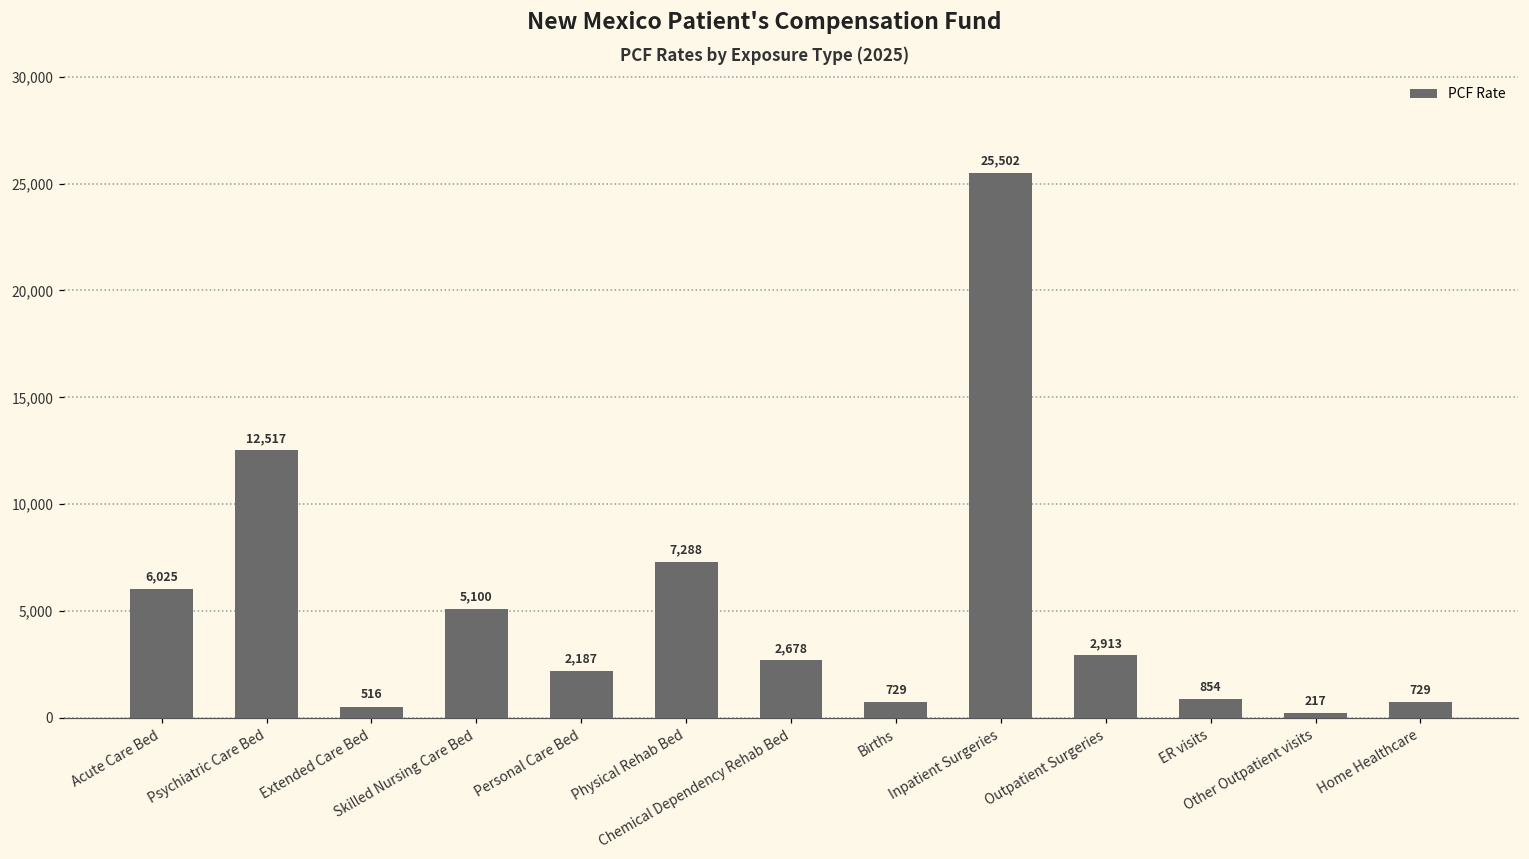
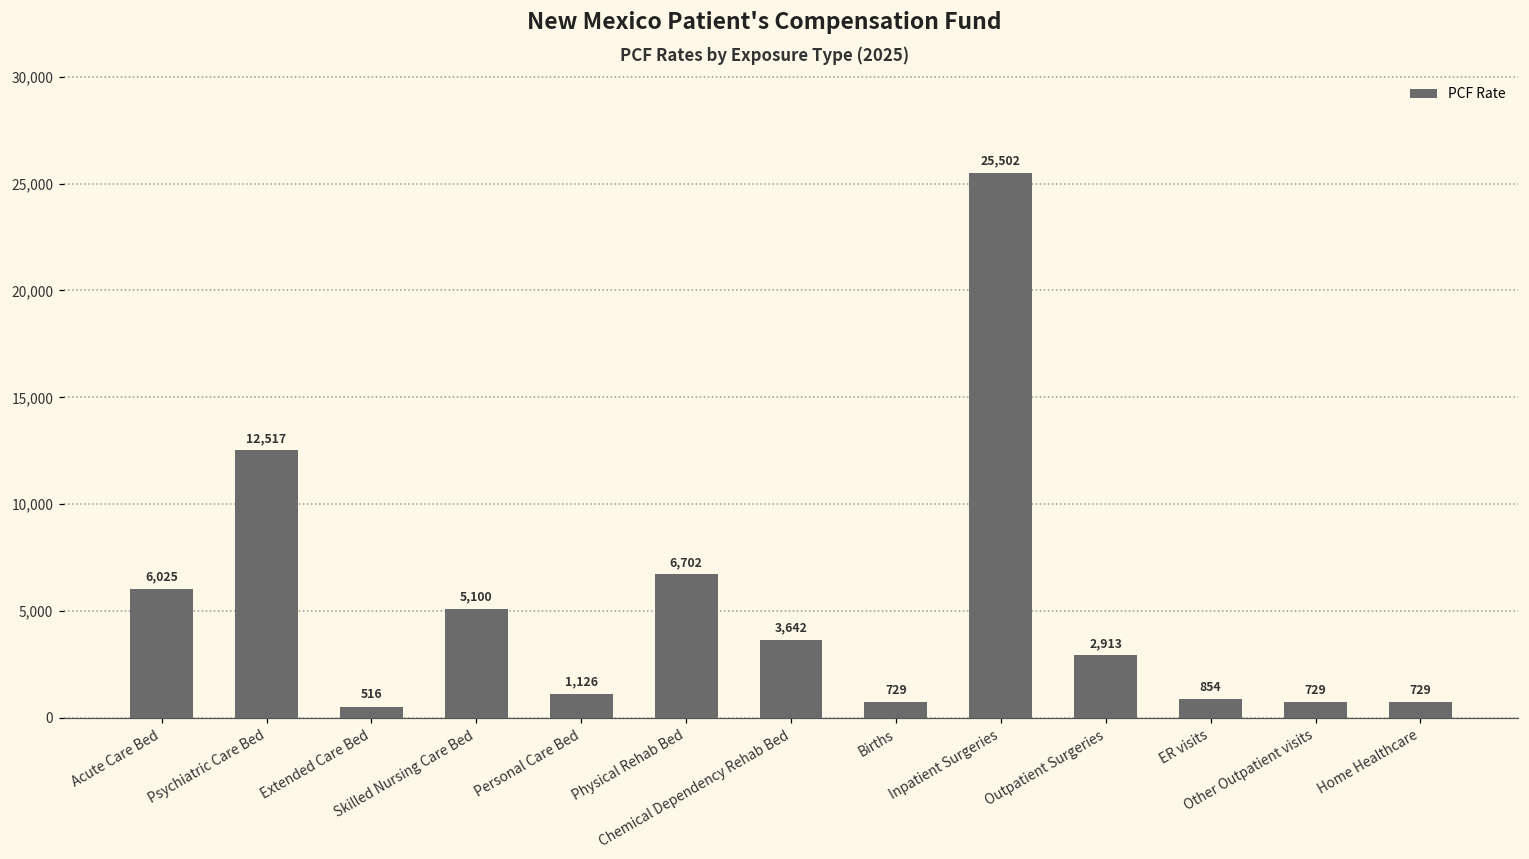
Personal Care Bed: 2,187 -> 1,126
Physical Rehab Bed: 7,288 -> 6,702
Chemical Dependency Rehab Bed: 2,678 -> 3,642
Other Outpatient visits: 217 -> 729
